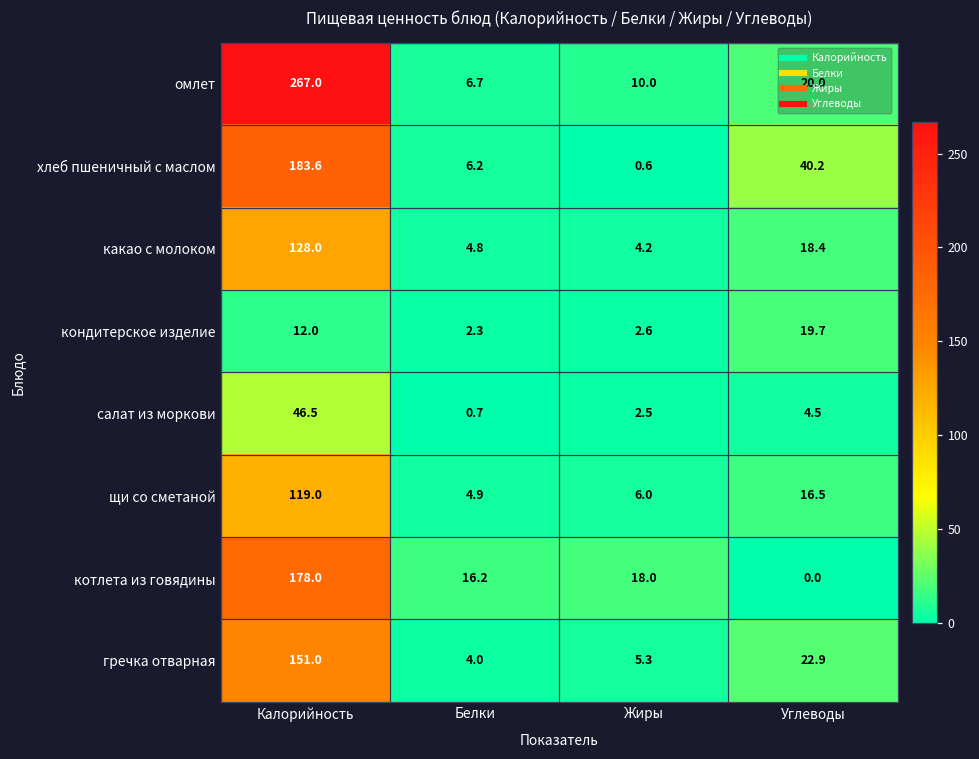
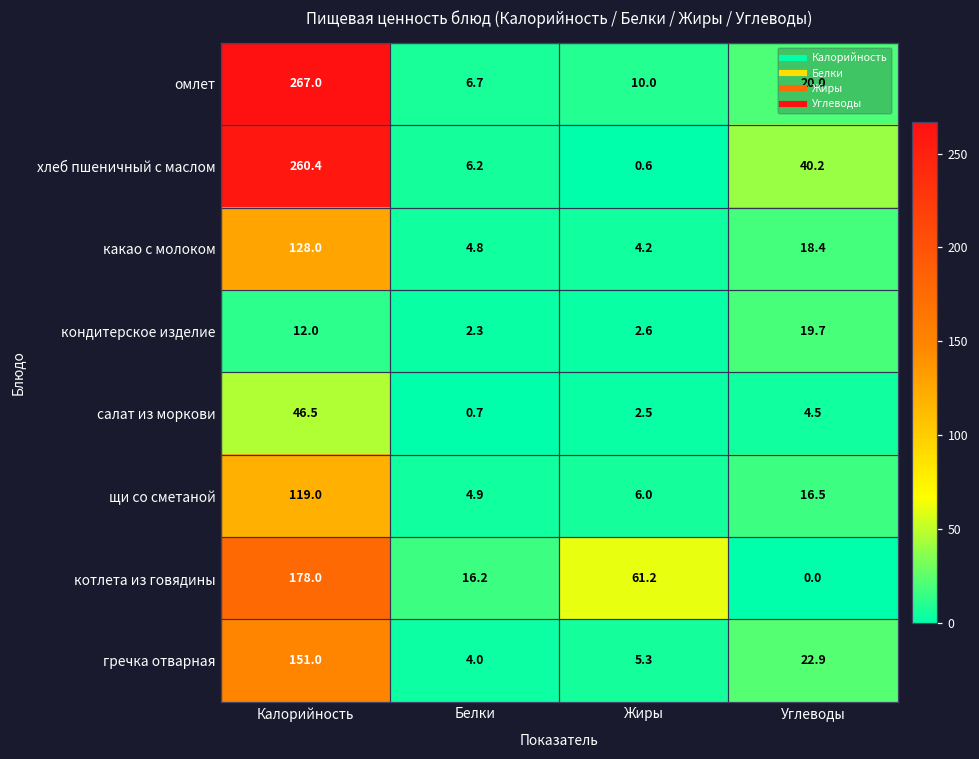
хлеб пшеничный с маслом, Калорийность: 183.6 -> 260.4
котлета из говядины, Жиры: 18.0 -> 61.2
